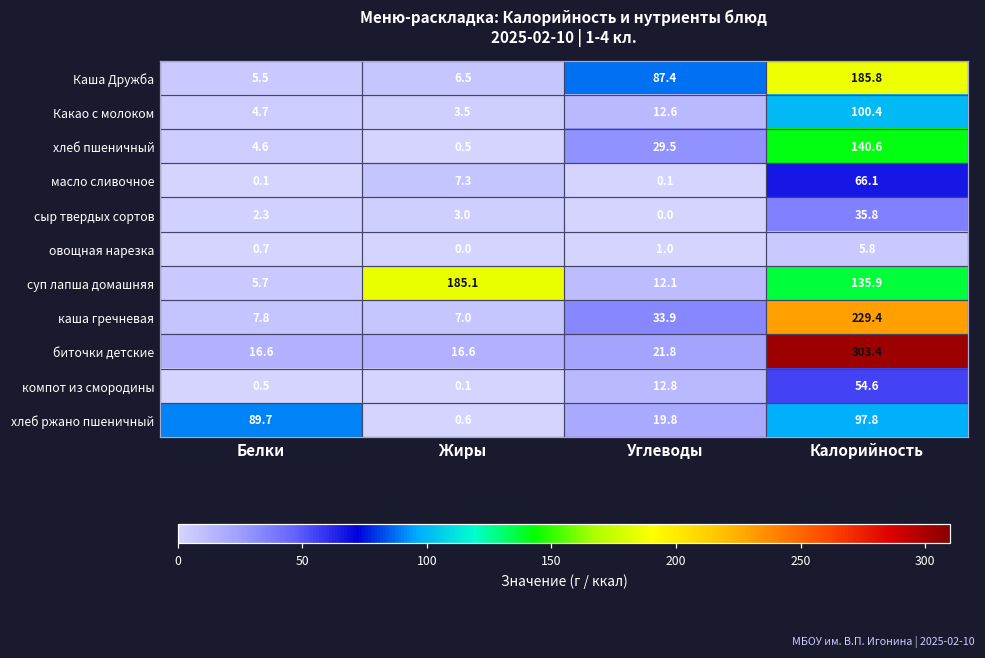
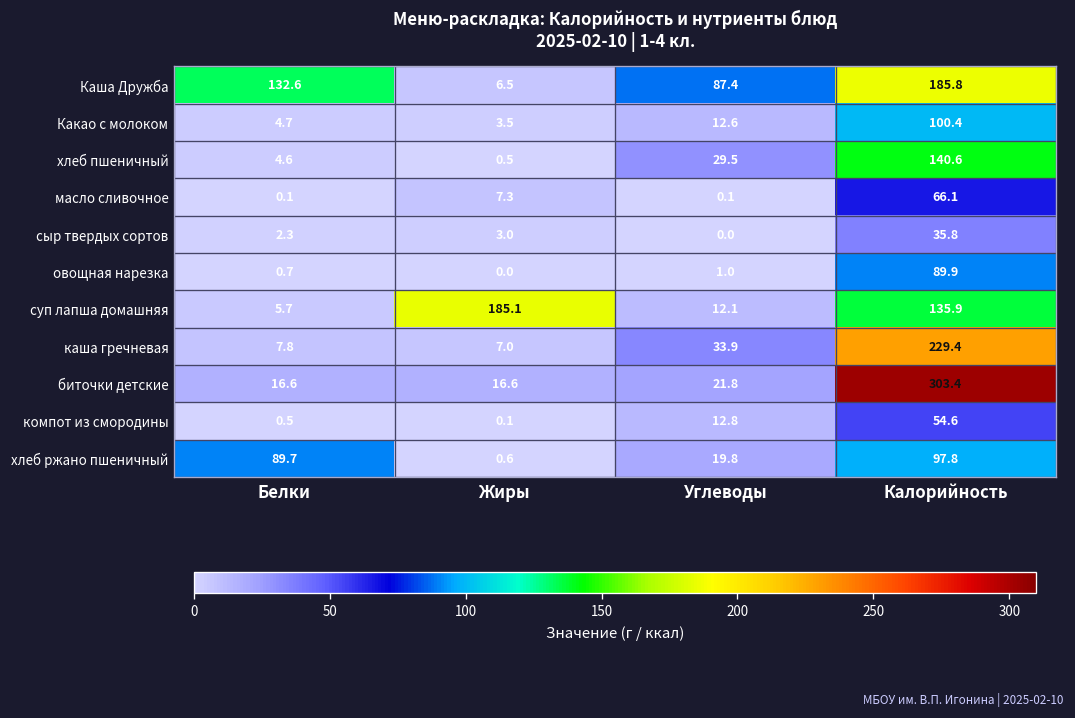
Каша Дружба, Белки: 5.5 -> 132.6
овощная нарезка, Калорийность: 5.8 -> 89.9
